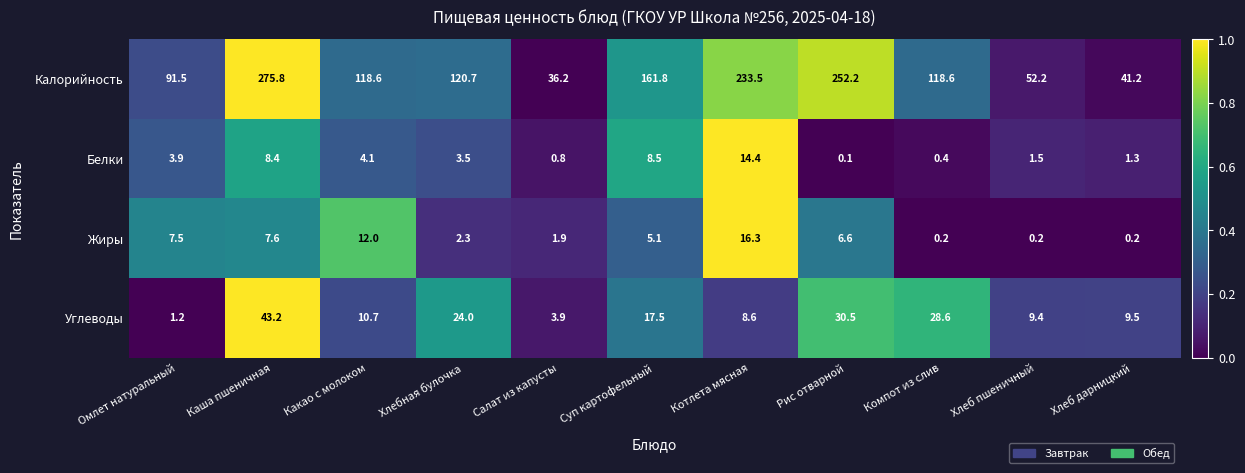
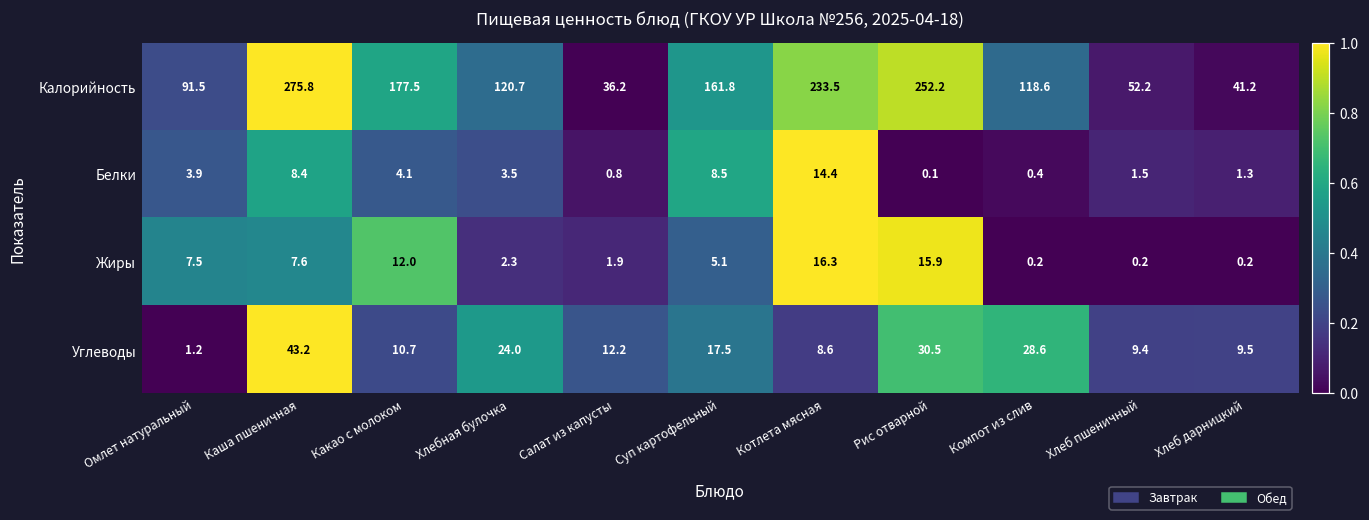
Калорийность, Какао с молоком: 118.6 -> 177.5
Жиры, Рис отварной: 6.6 -> 15.9
Углеводы, Салат из капусты: 3.9 -> 12.2
